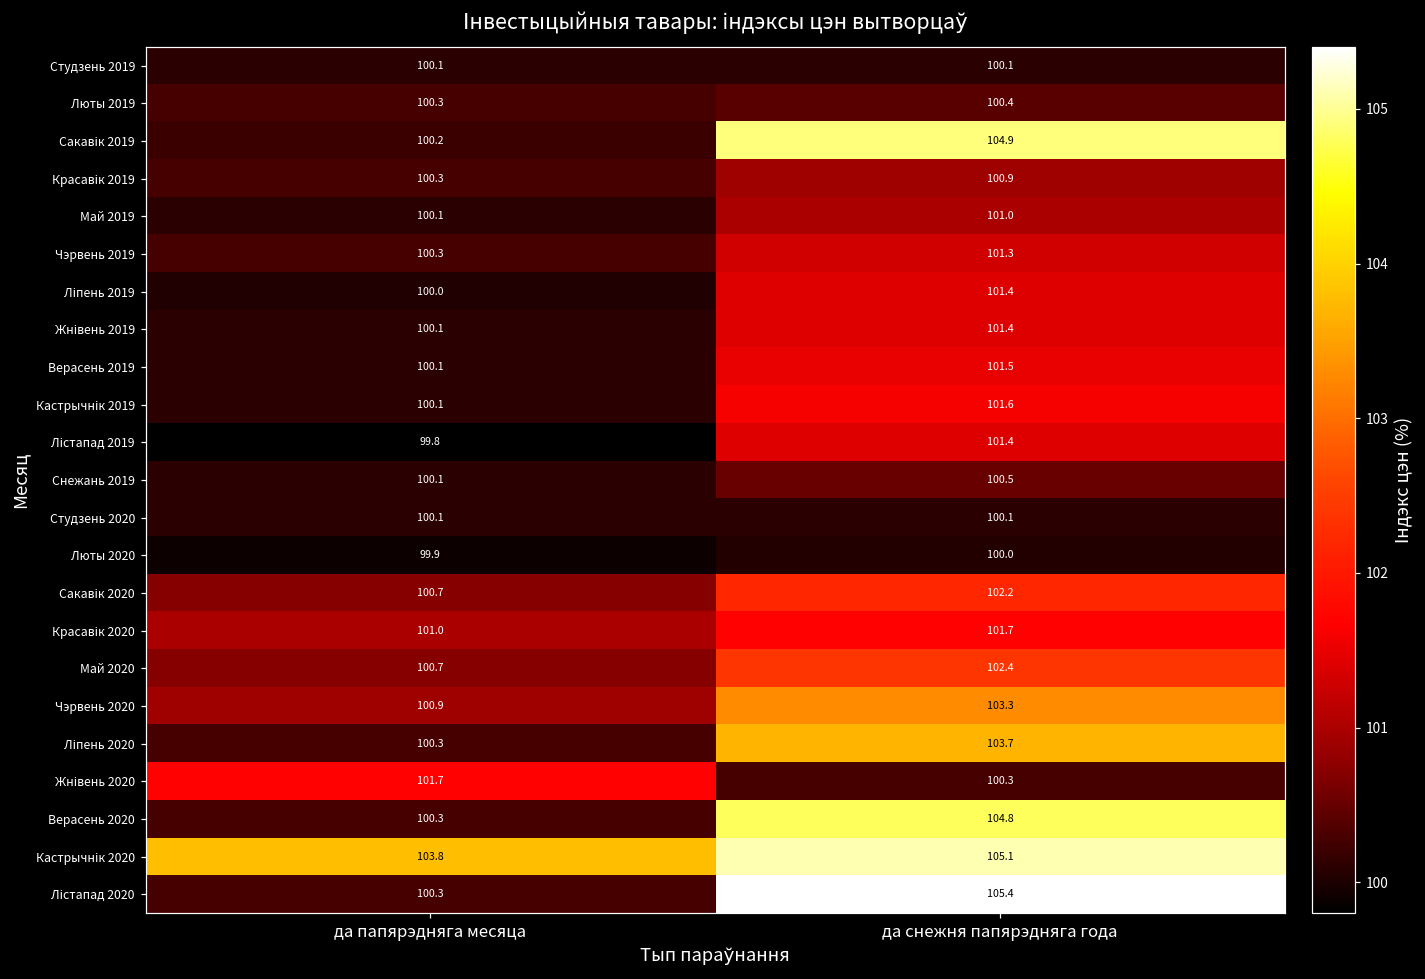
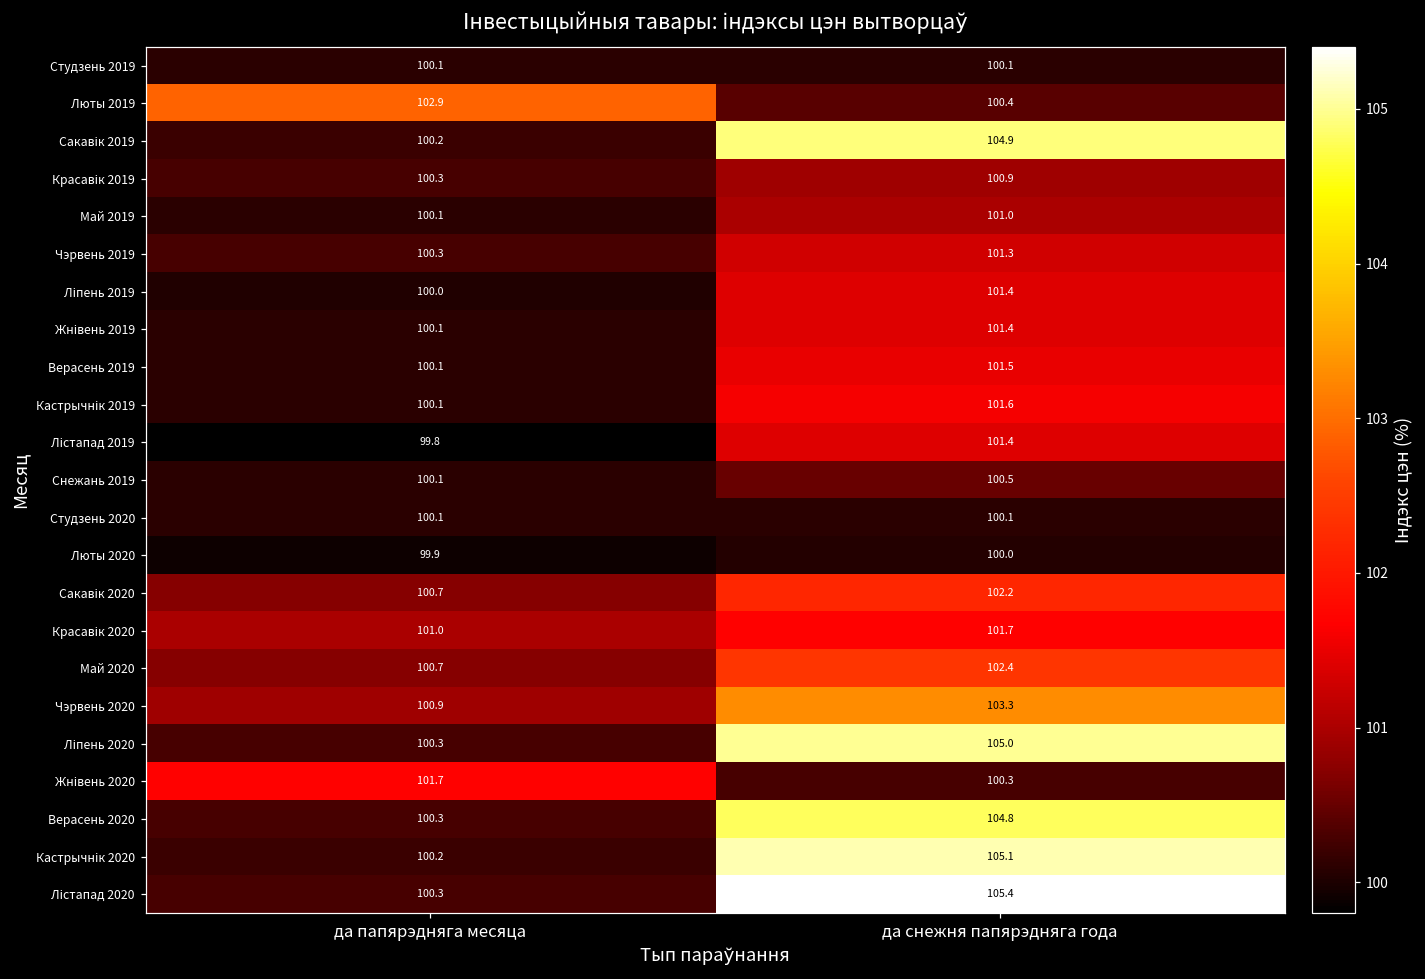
Люты 2019, да папярэдняга месяца: 100.3 -> 102.9
Ліпень 2020, да снежня папярэдняга года: 103.7 -> 105.0
Кастрычнік 2020, да папярэдняга месяца: 103.8 -> 100.2
